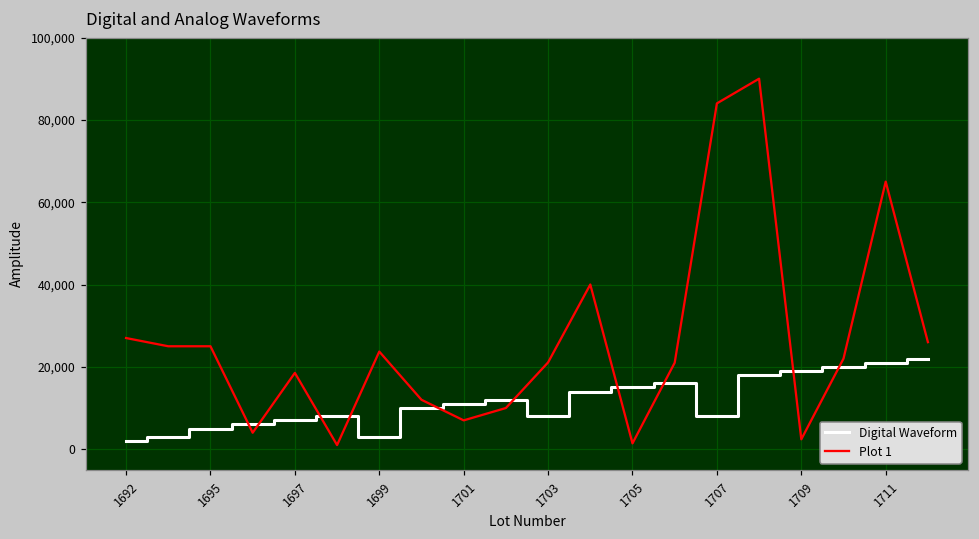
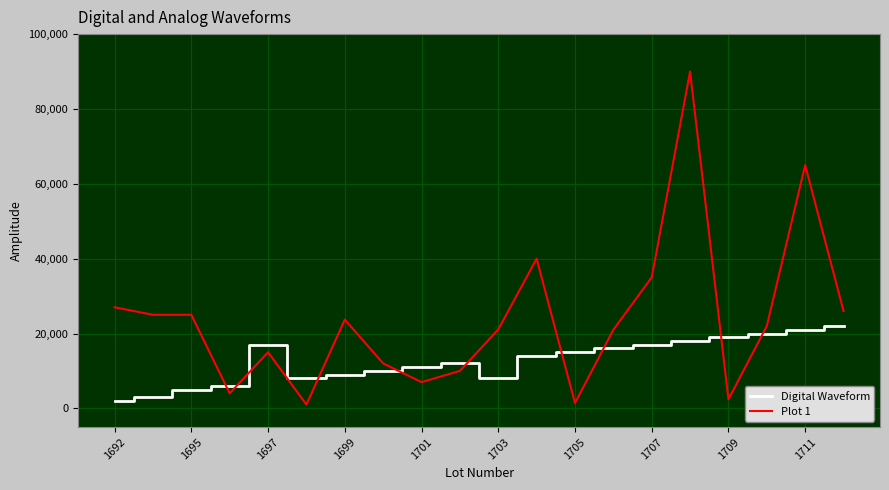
Digital Waveform, 1697: 7,000 -> 17,000
Plot 1, 1697: 19,000 -> 15,000
Digital Waveform, 1699: 3,000 -> 9,000
Digital Waveform, 1707: 8,000 -> 17,000
Plot 1, 1707: 84,000 -> 35,000
